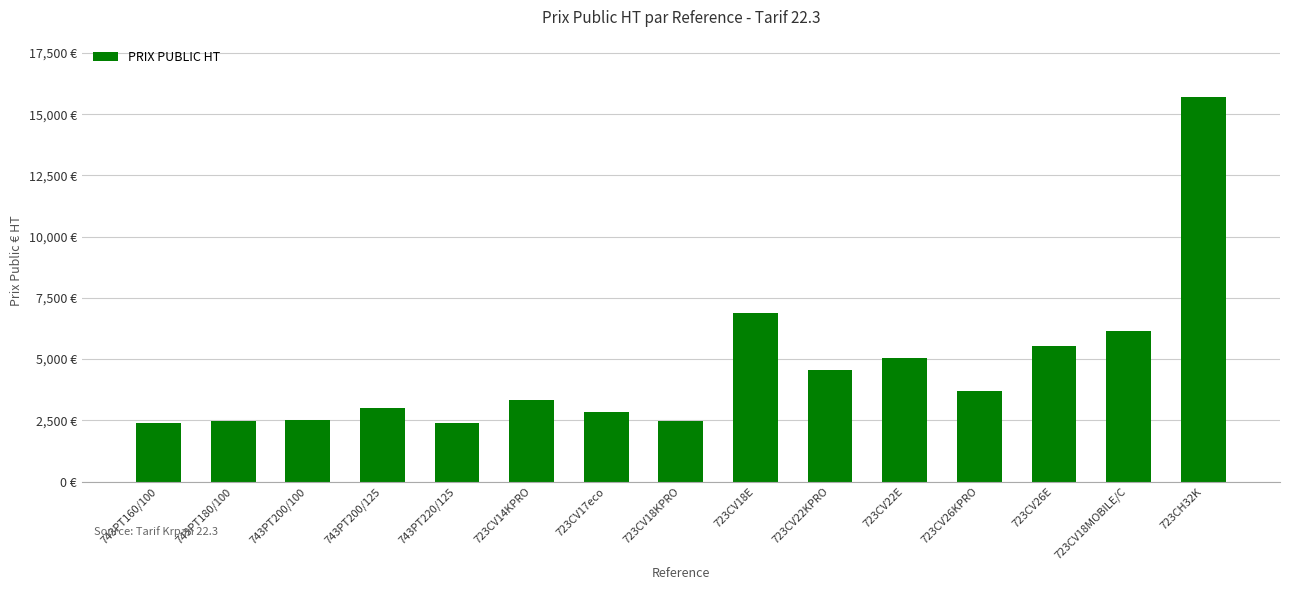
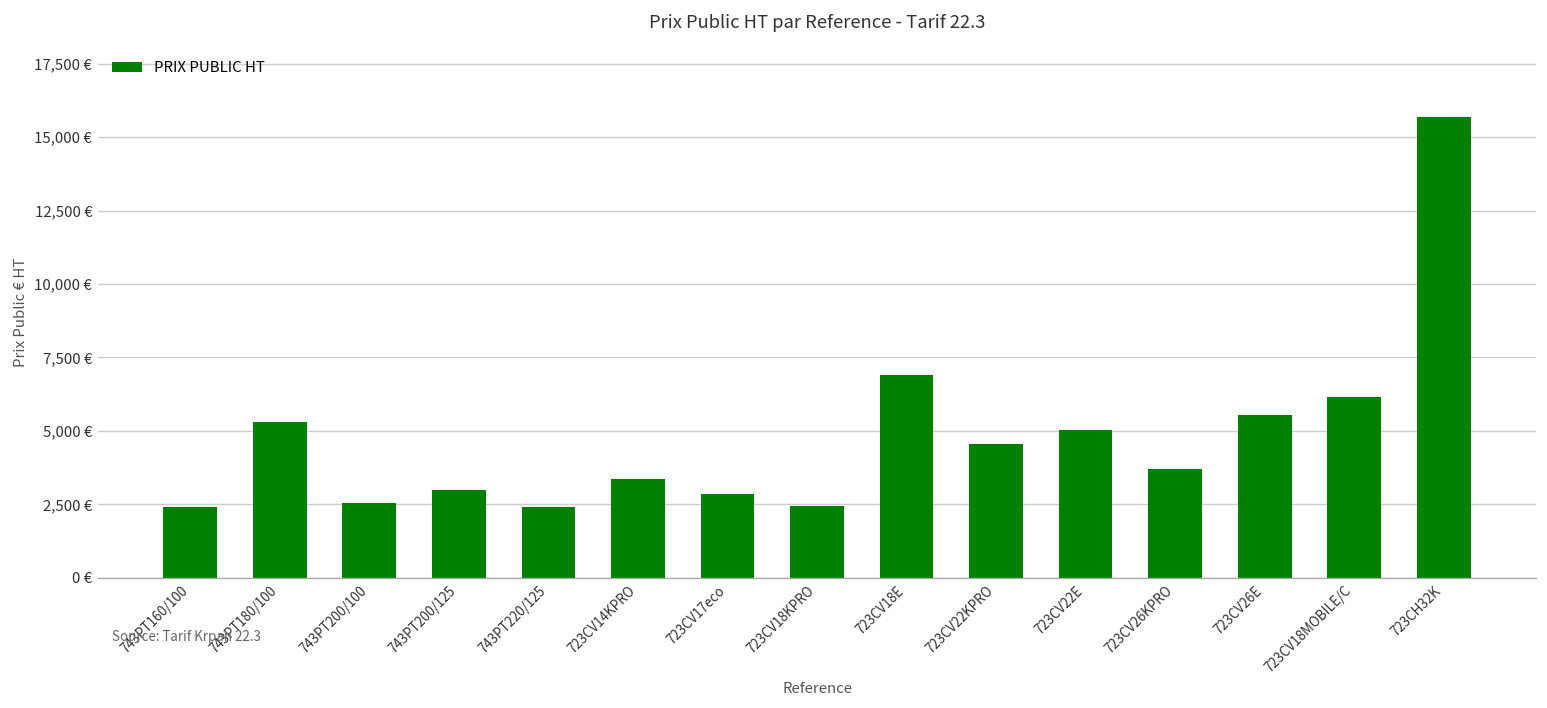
743PT180/100: 2,500 € -> 5,300 €
